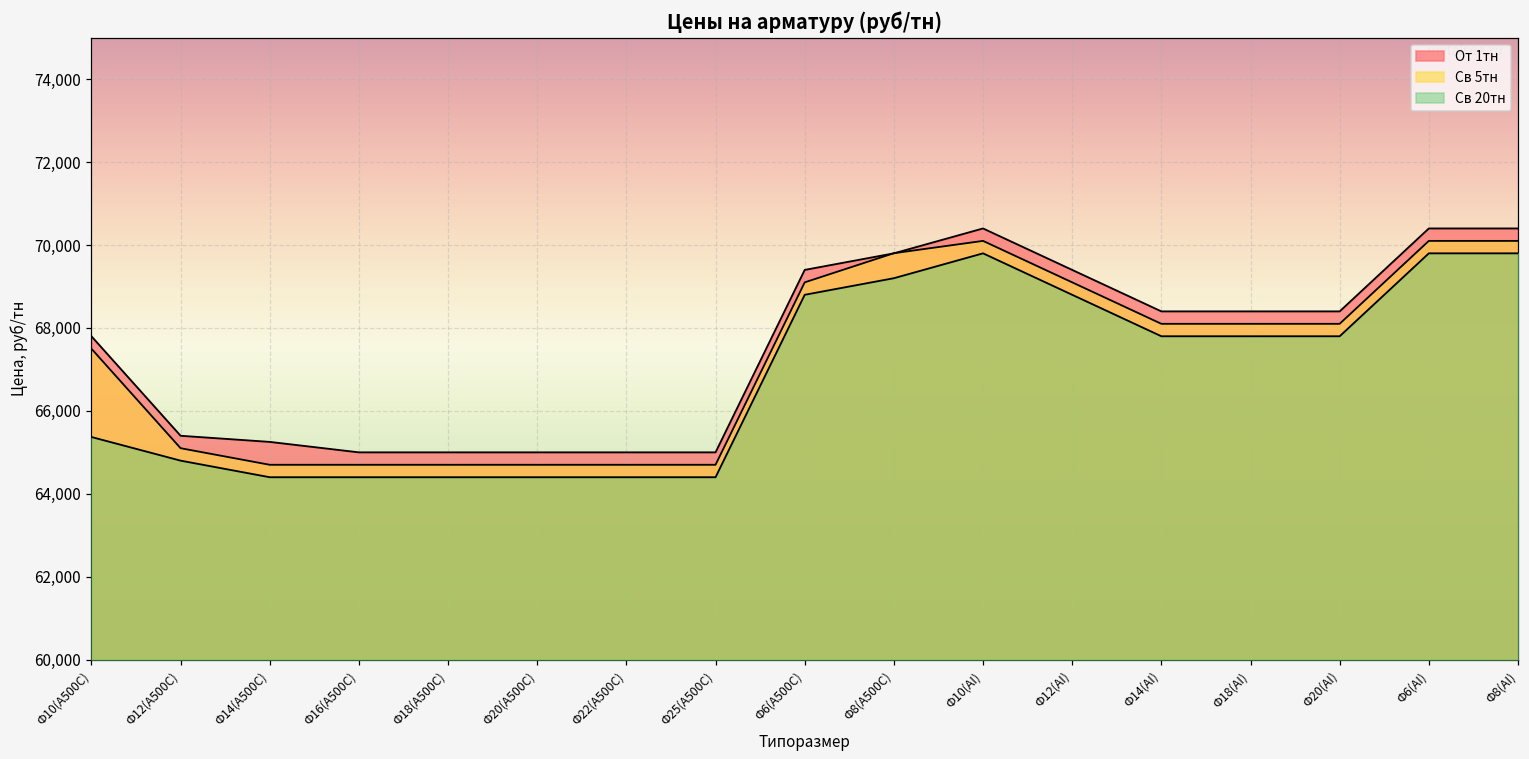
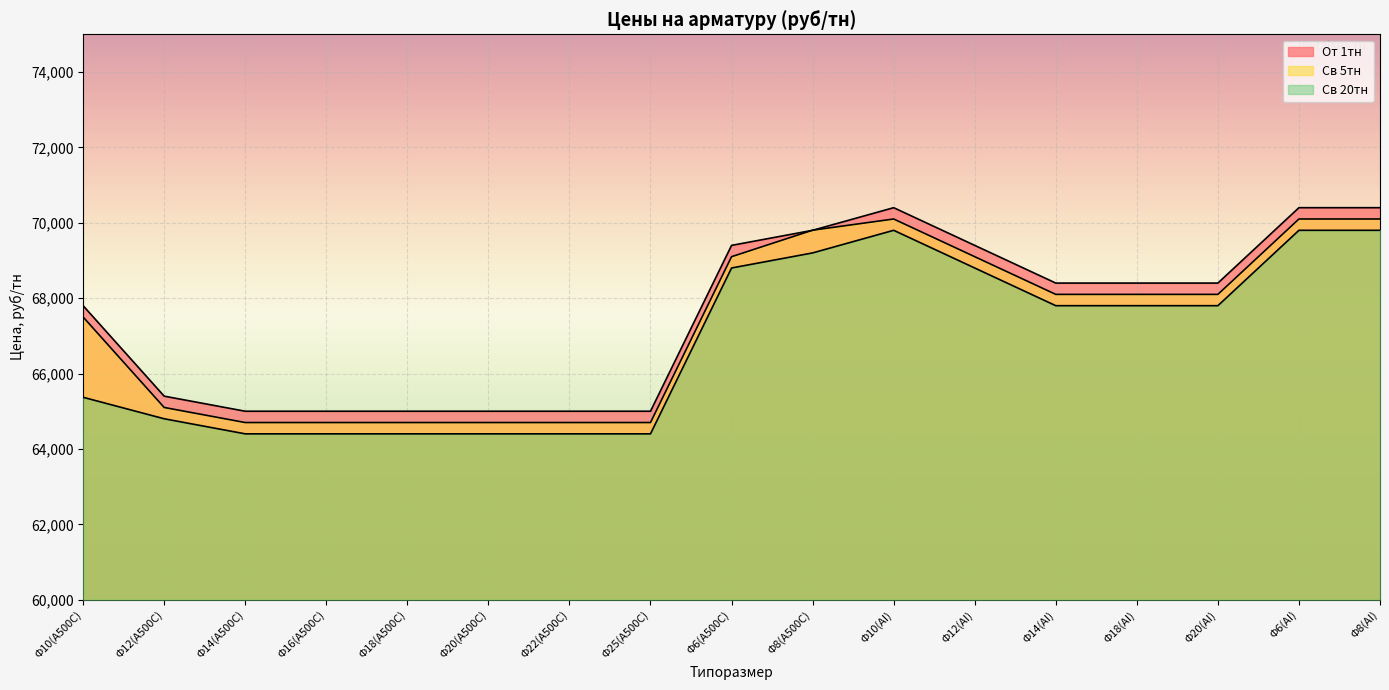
От 1тн, Ф14(А500С): 65,300 -> 65,000
